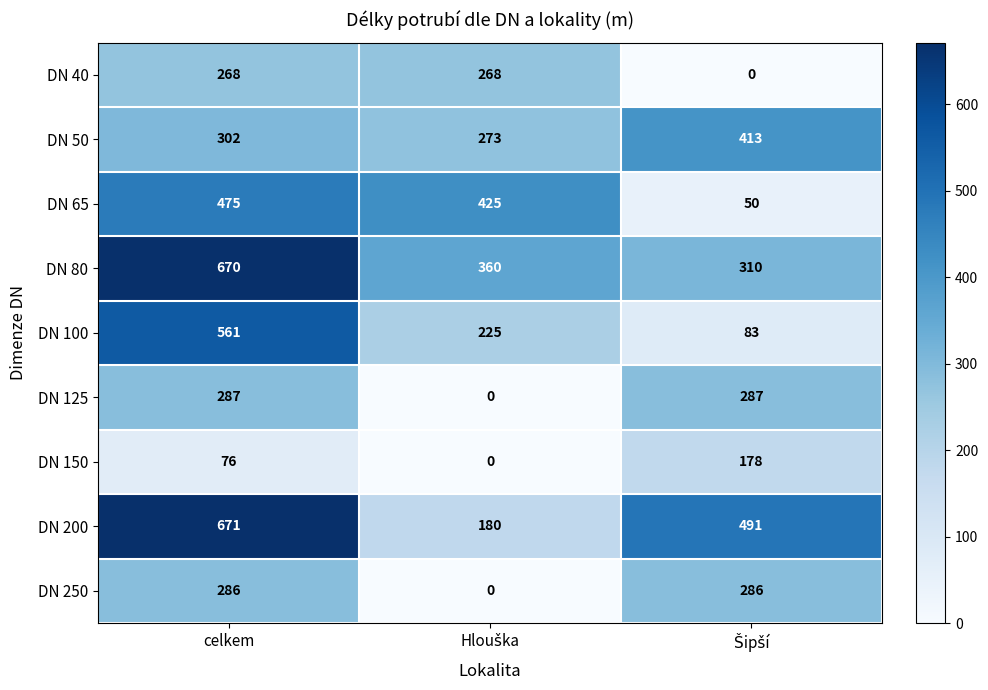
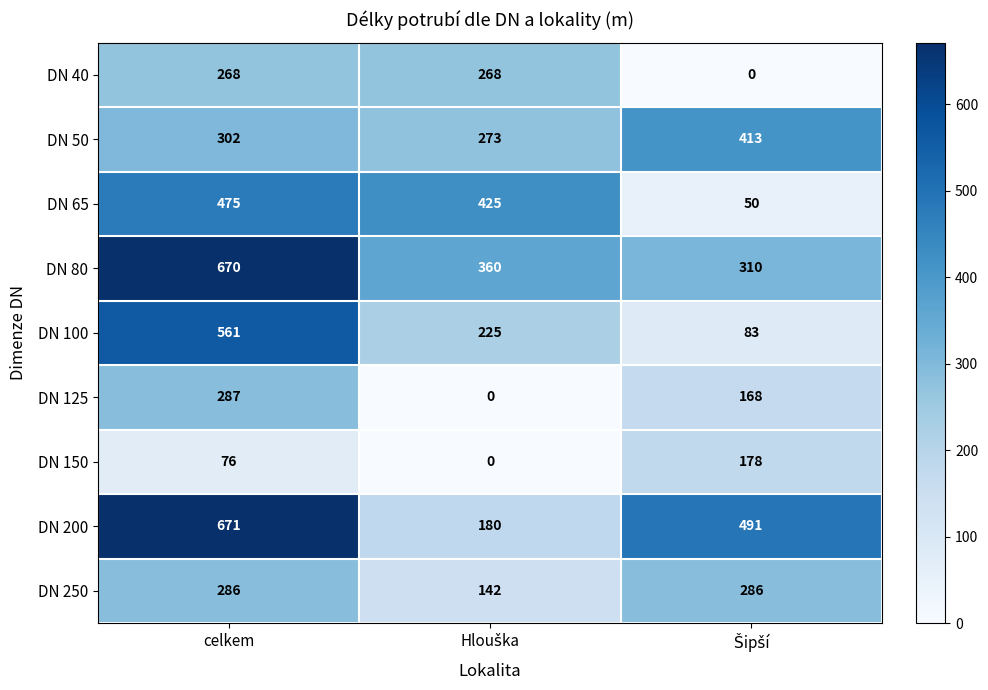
DN 125, Šipší: 287 -> 168
DN 250, Hlouška: 0 -> 142
